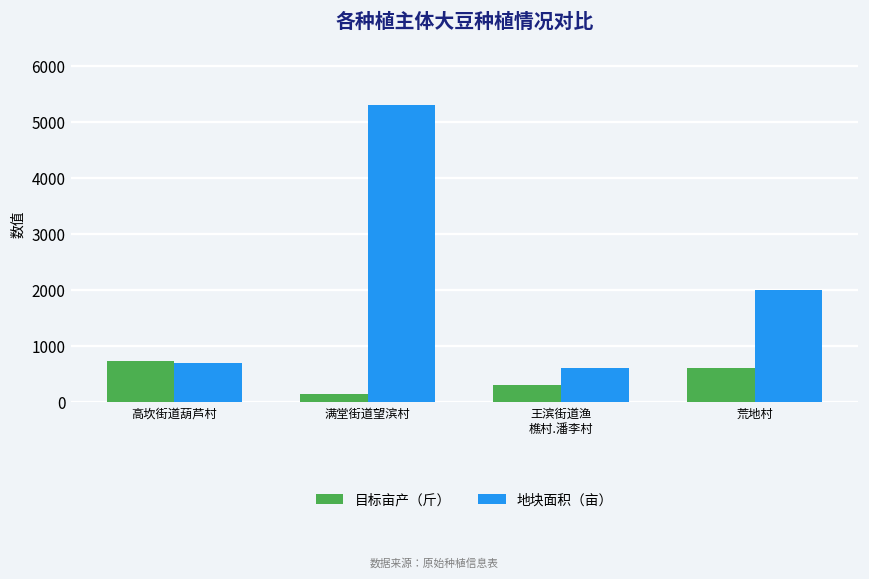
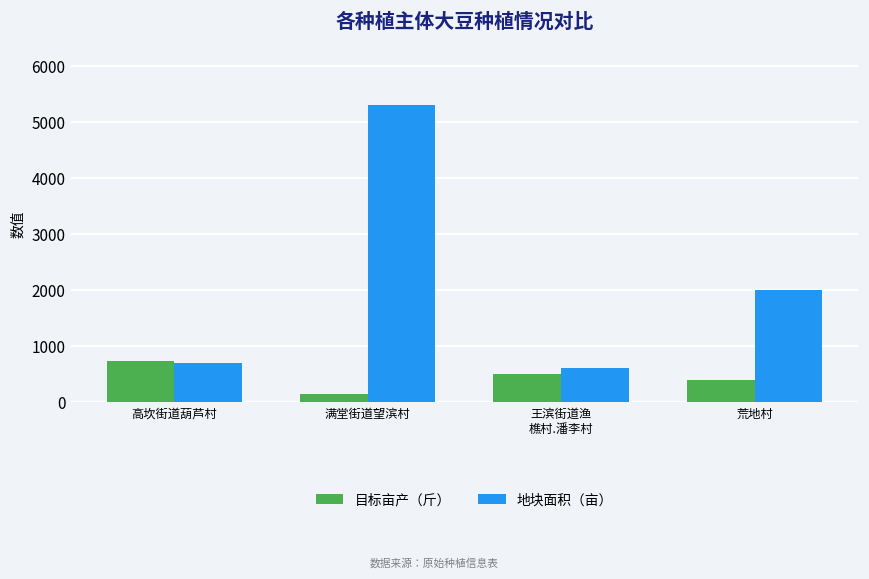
目标亩产（斤）, 王滨街道渔 樵村.潘李村: 300 -> 500
目标亩产（斤）, 荒地村: 600 -> 400
